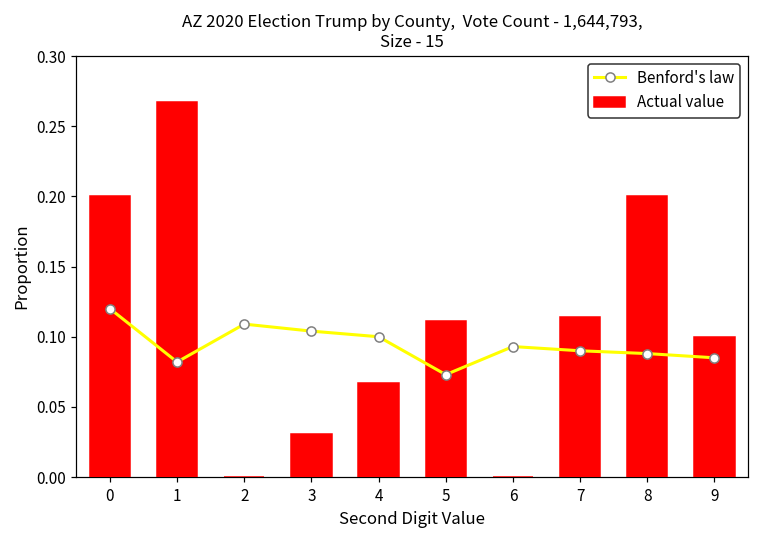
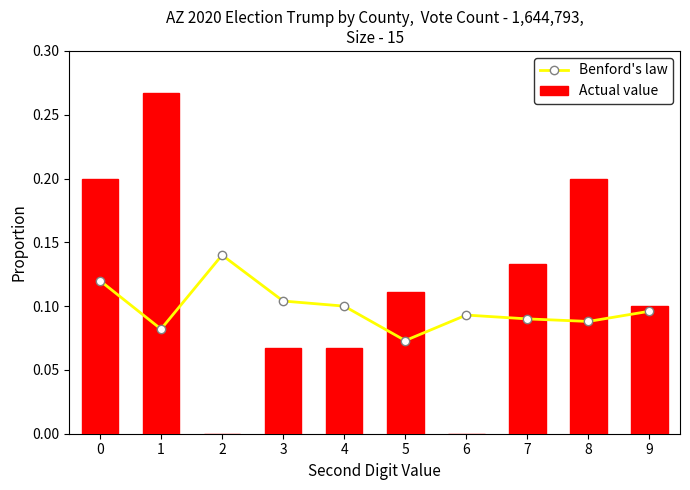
Benford's law, 2: 0.109 -> 0.140
Actual value, 3: 0.031 -> 0.067
Actual value, 7: 0.114 -> 0.133
Benford's law, 9: 0.085 -> 0.096
